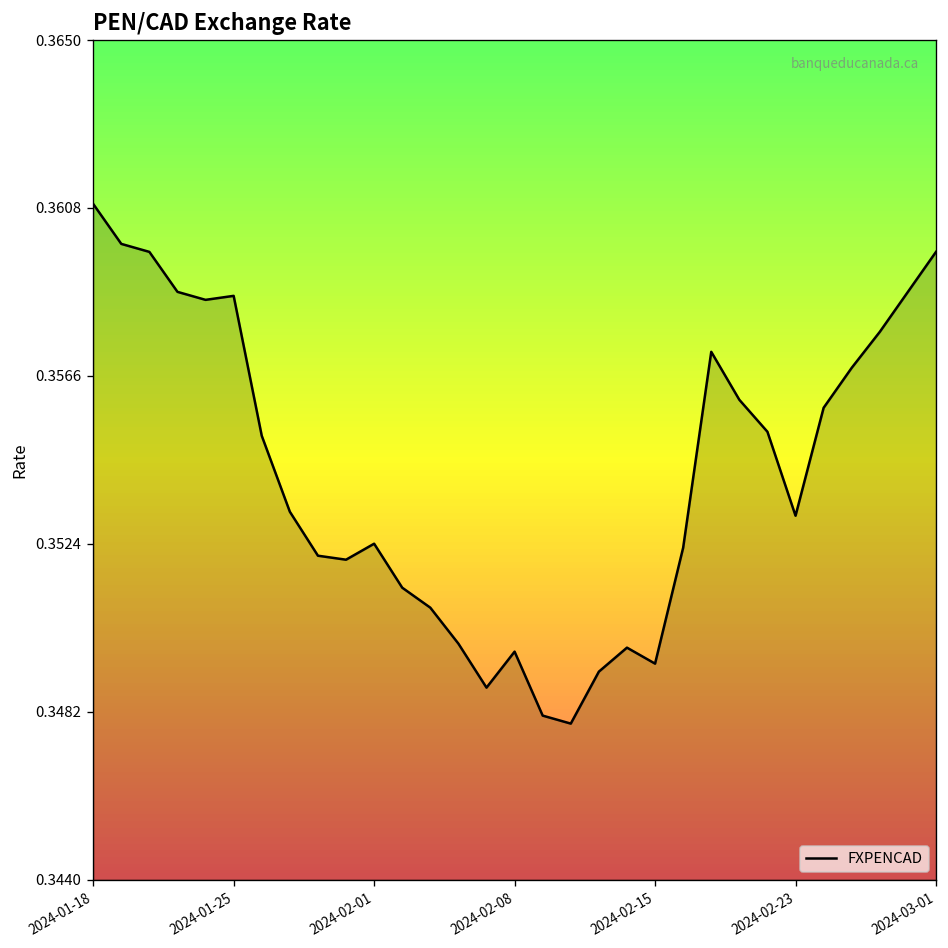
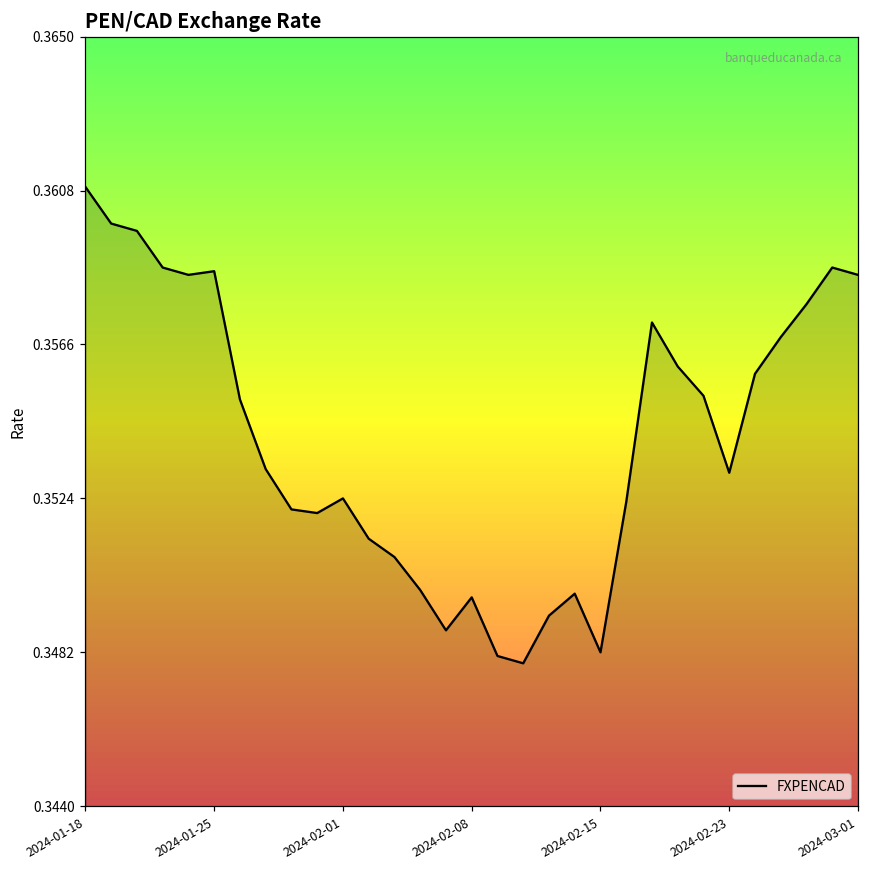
2024-02-15: 0.3494 -> 0.3482
2024-03-01: 0.3597 -> 0.3585
